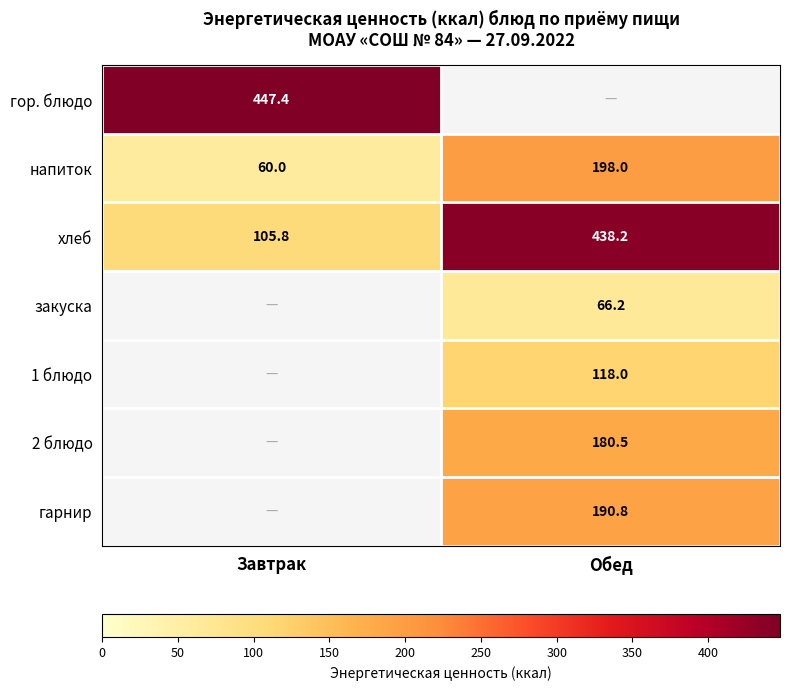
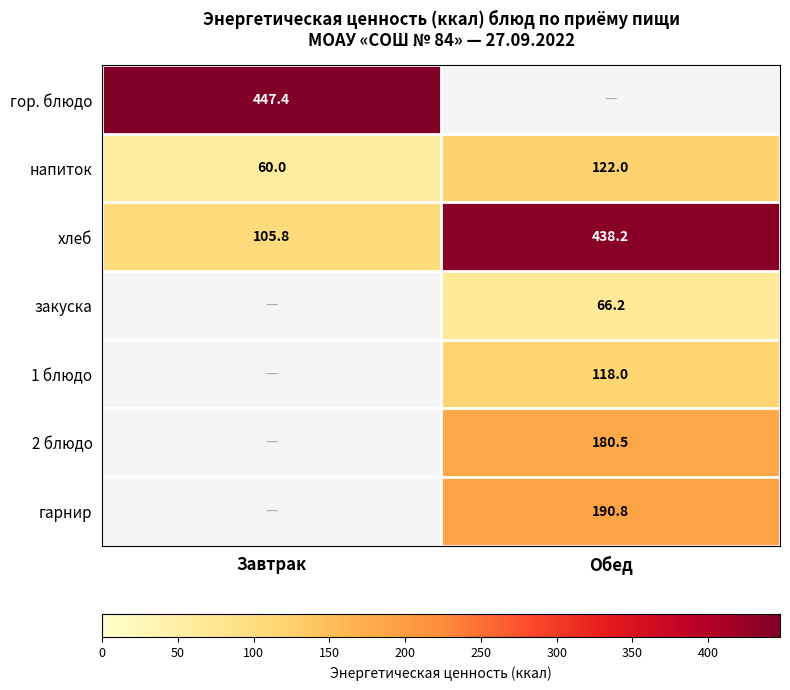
напиток, Обед: 198.0 -> 122.0
